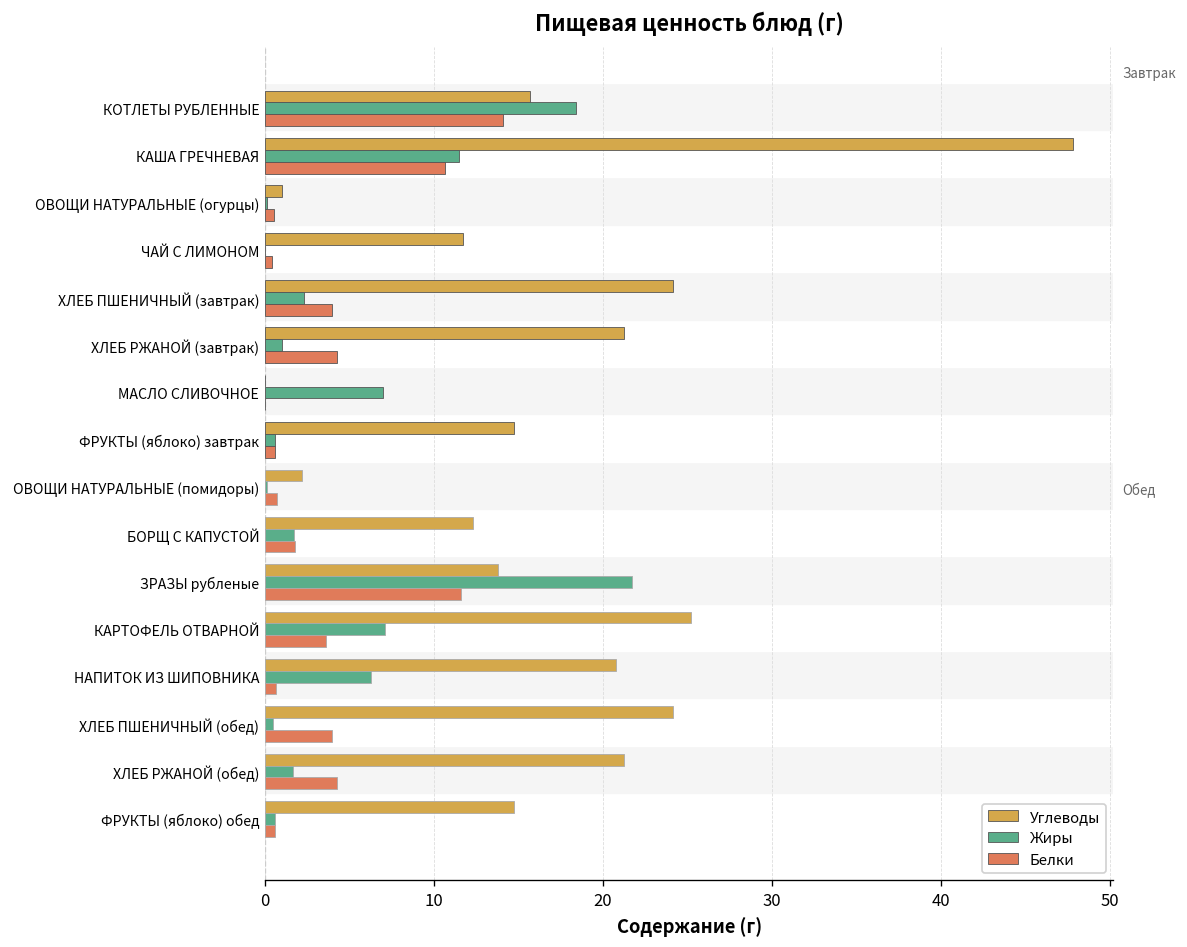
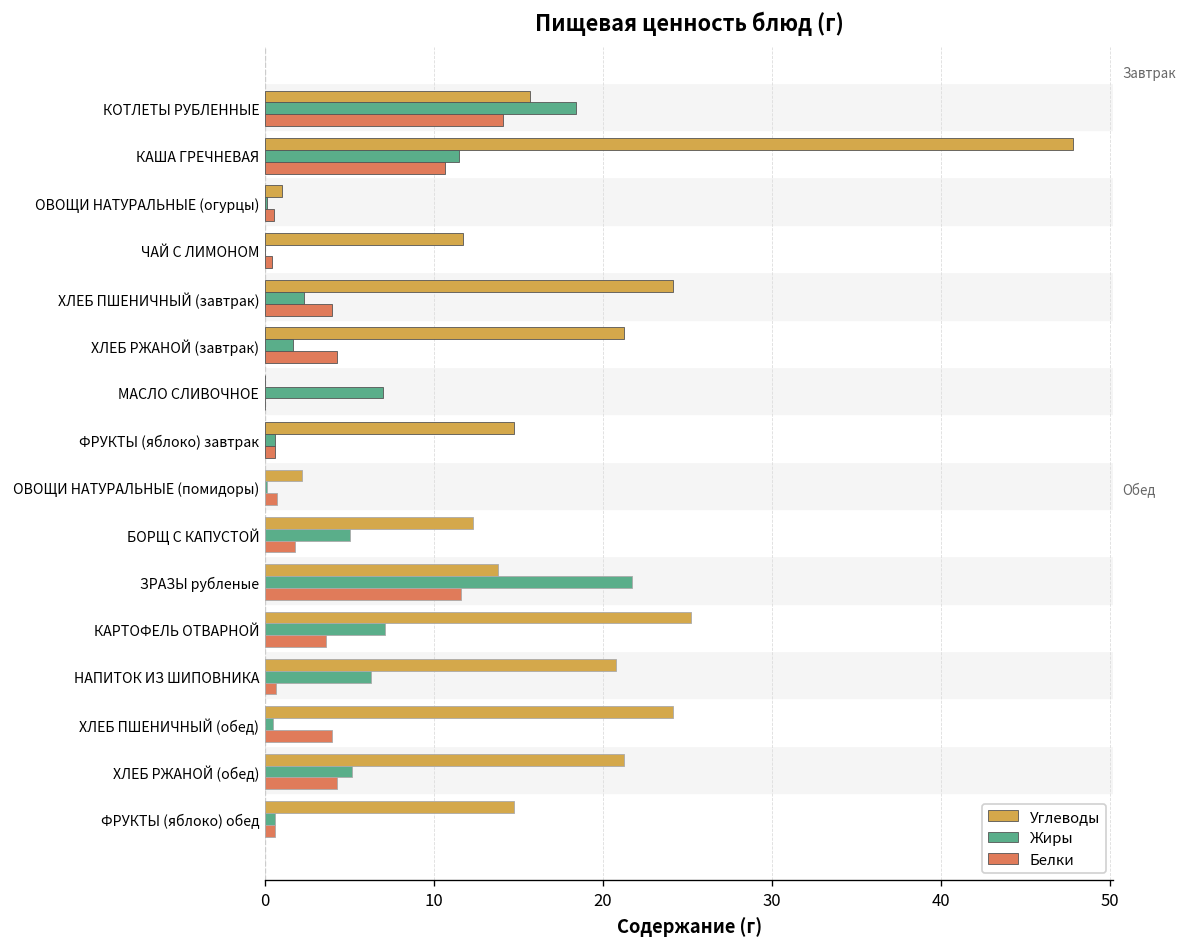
Жиры, ХЛЕБ РЖАНОЙ (завтрак): 1.0 -> 1.7
Жиры, БОРЩ С КАПУСТОЙ: 1.7 -> 5.0
Жиры, ХЛЕБ РЖАНОЙ (обед): 1.7 -> 5.2
